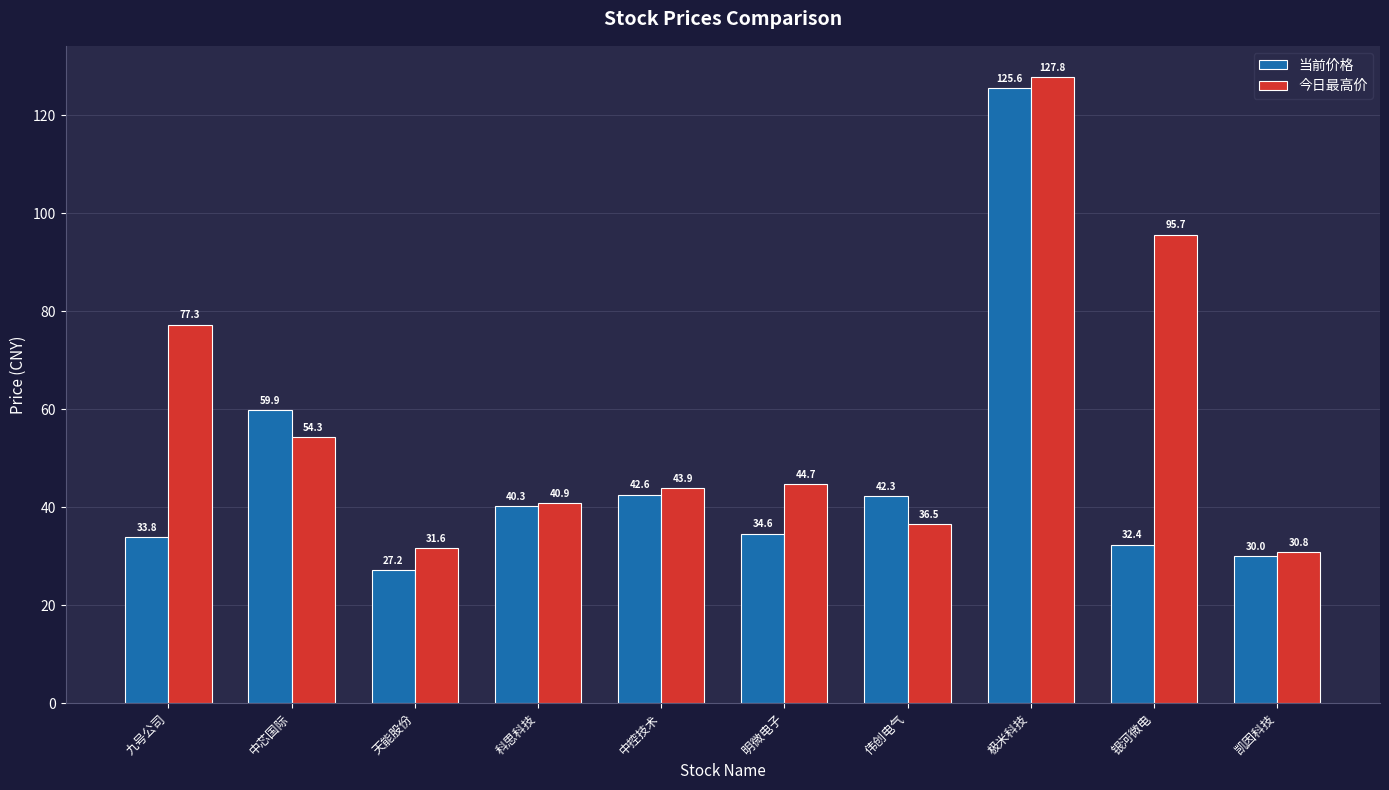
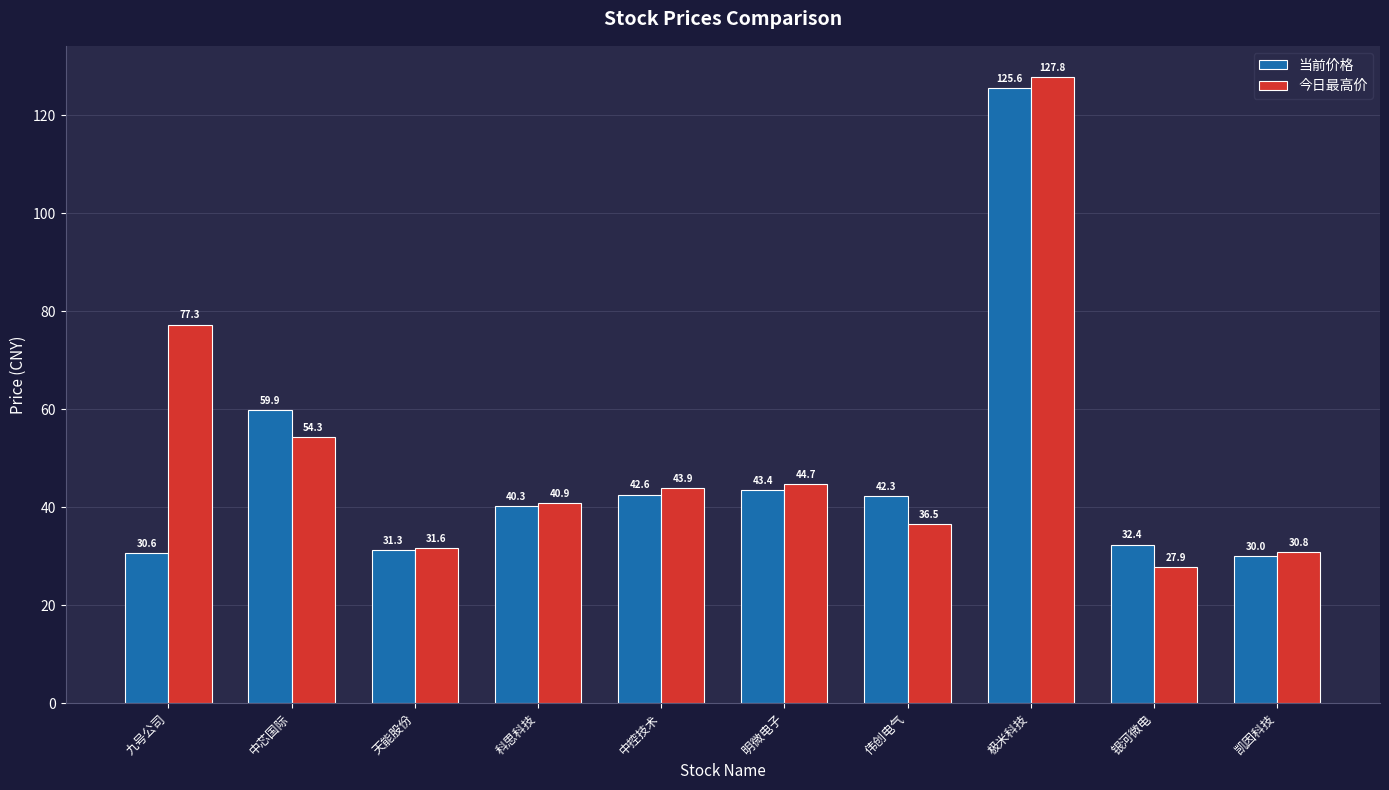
当前价格, 九号公司: 33.8 -> 30.6
当前价格, 天能股份: 27.2 -> 31.3
当前价格, 明微电子: 34.6 -> 43.4
今日最高价, 银河微电: 95.7 -> 27.9
